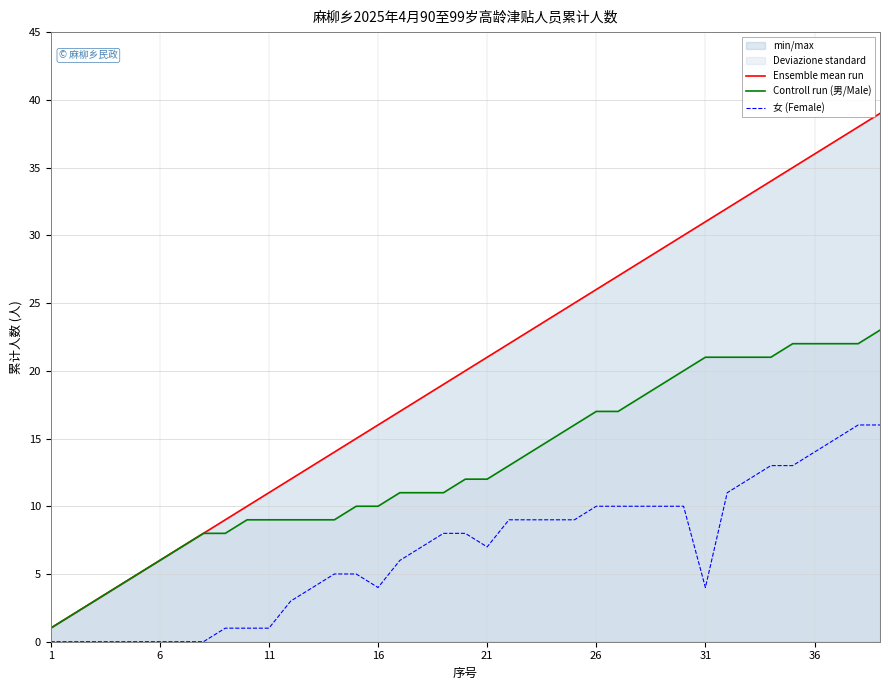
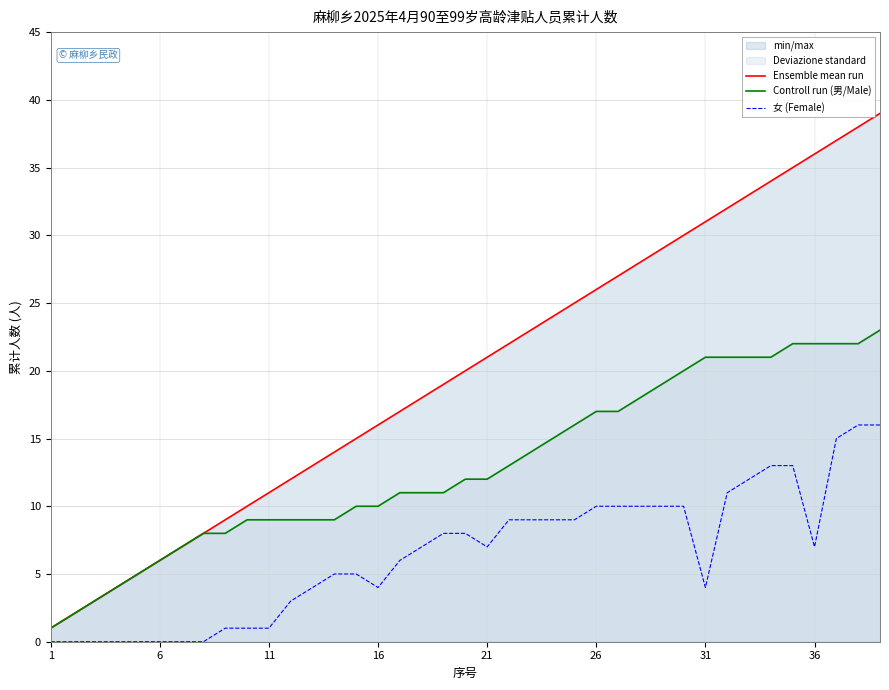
女 (Female), 36: 14 -> 7
